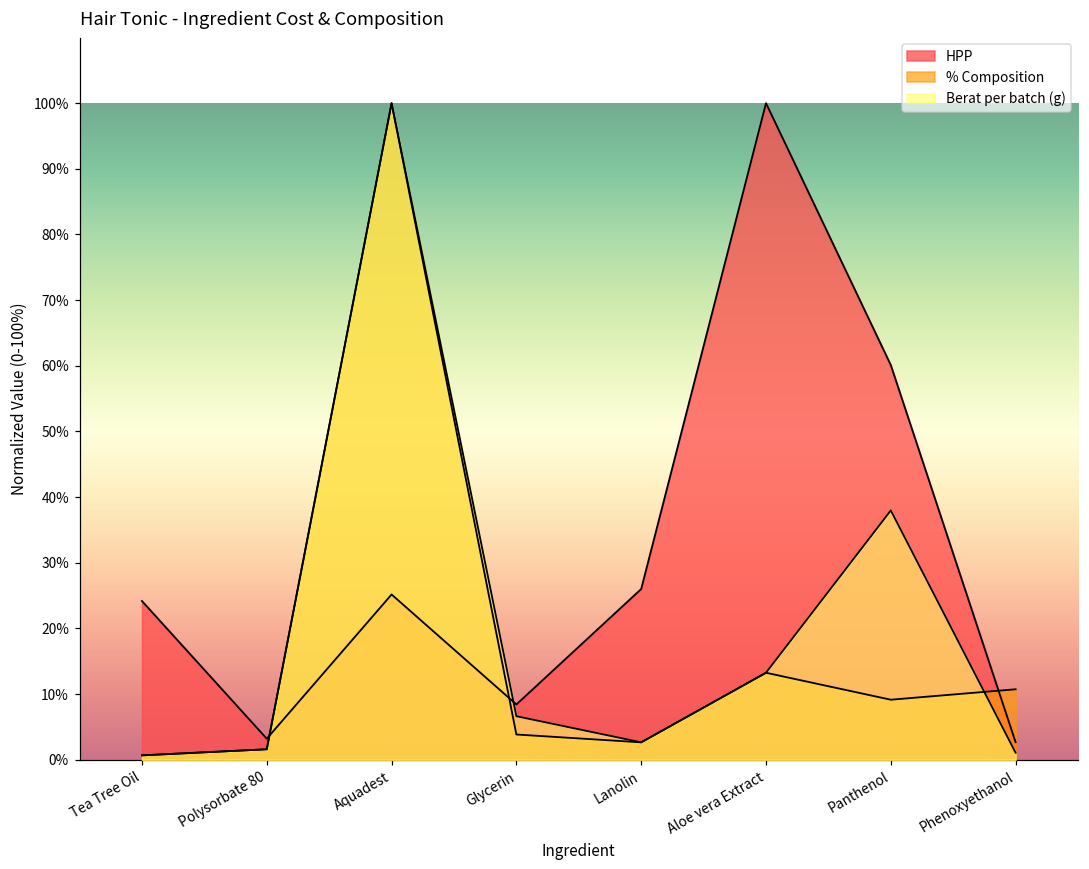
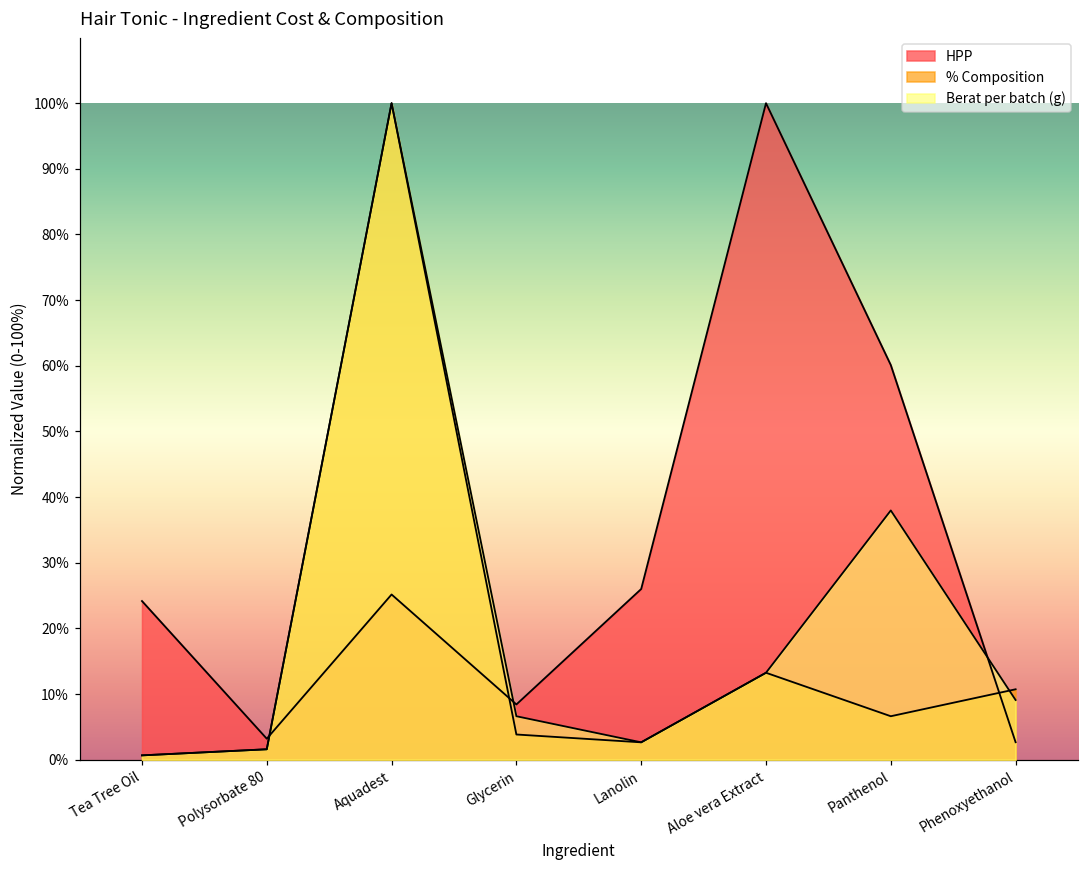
% Composition, Panthenol: 9% -> 7%
Berat per batch (g), Phenoxyethanol: 1% -> 9%
